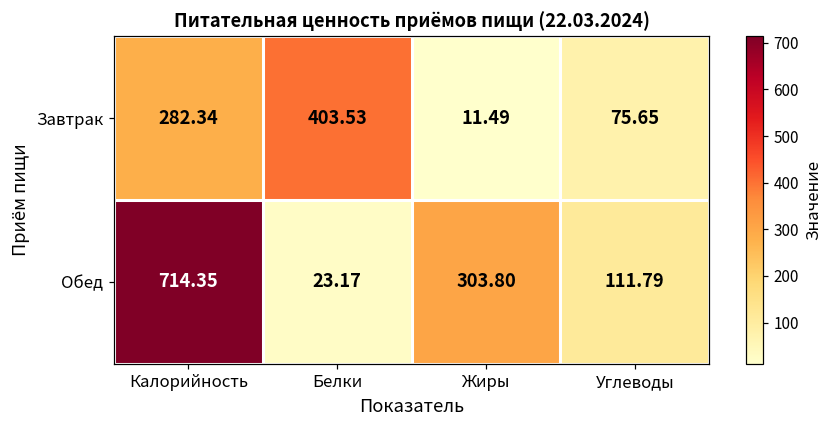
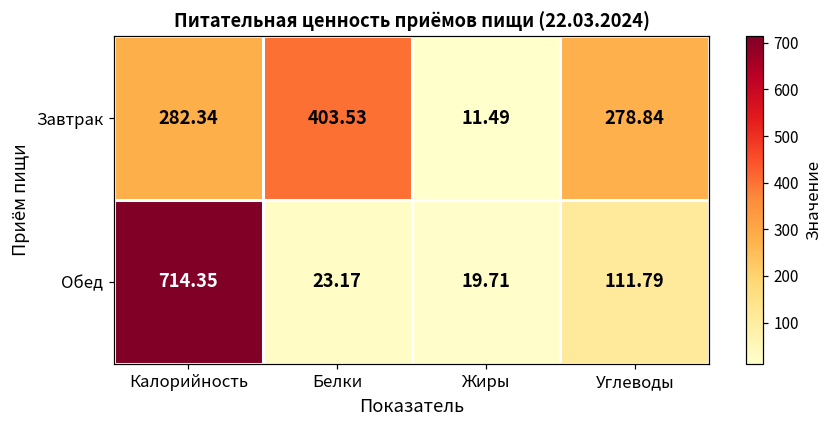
Завтрак, Углеводы: 75.65 -> 278.84
Обед, Жиры: 303.80 -> 19.71
